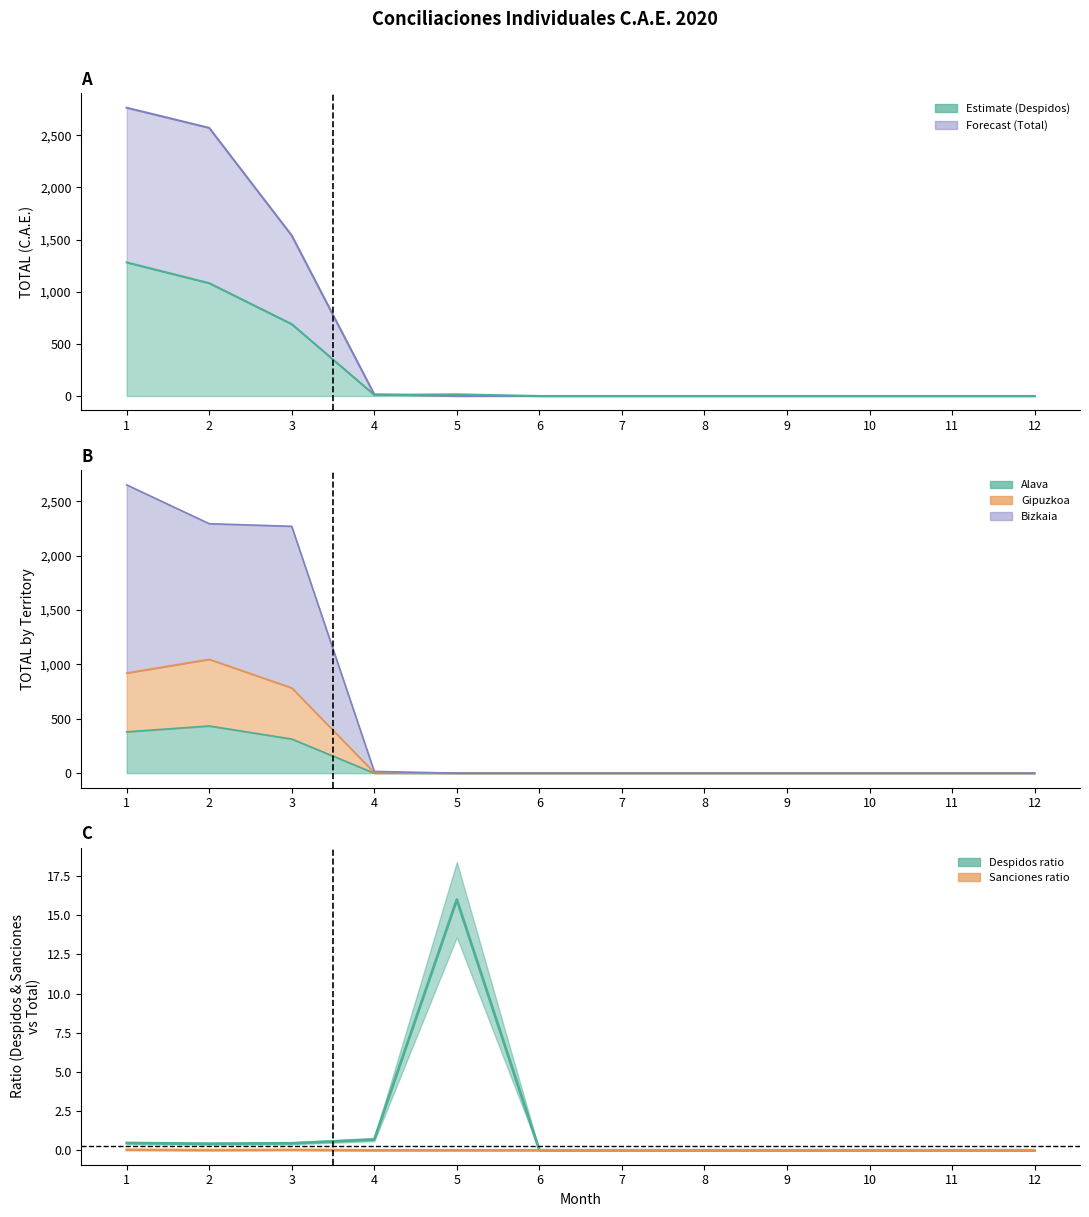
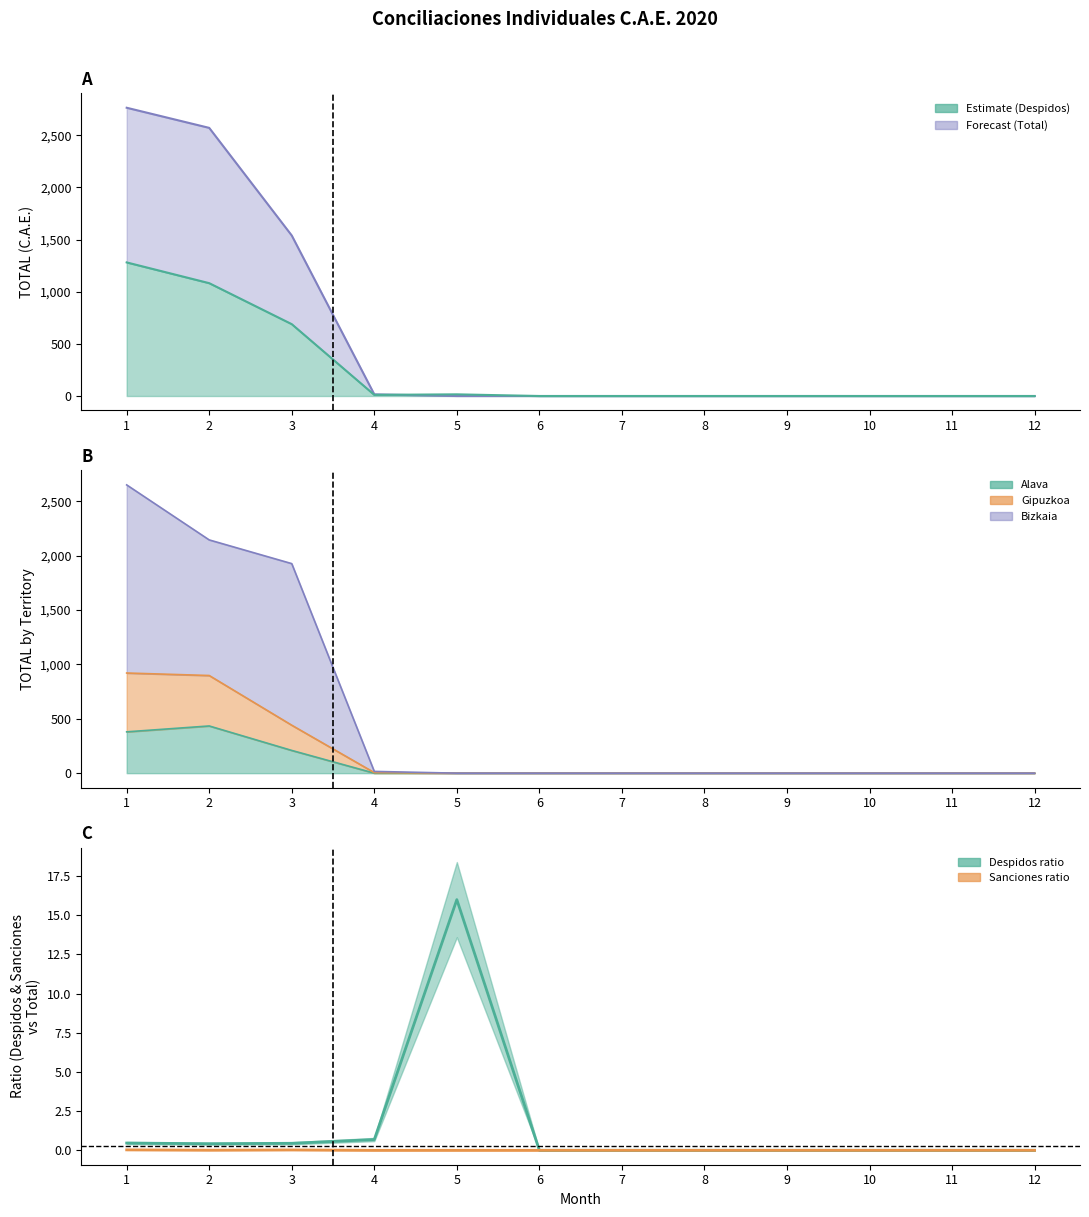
B, Gipuzkoa, 2: 610 -> 460
B, Alava, 3: 310 -> 210
B, Gipuzkoa, 3: 470 -> 230
